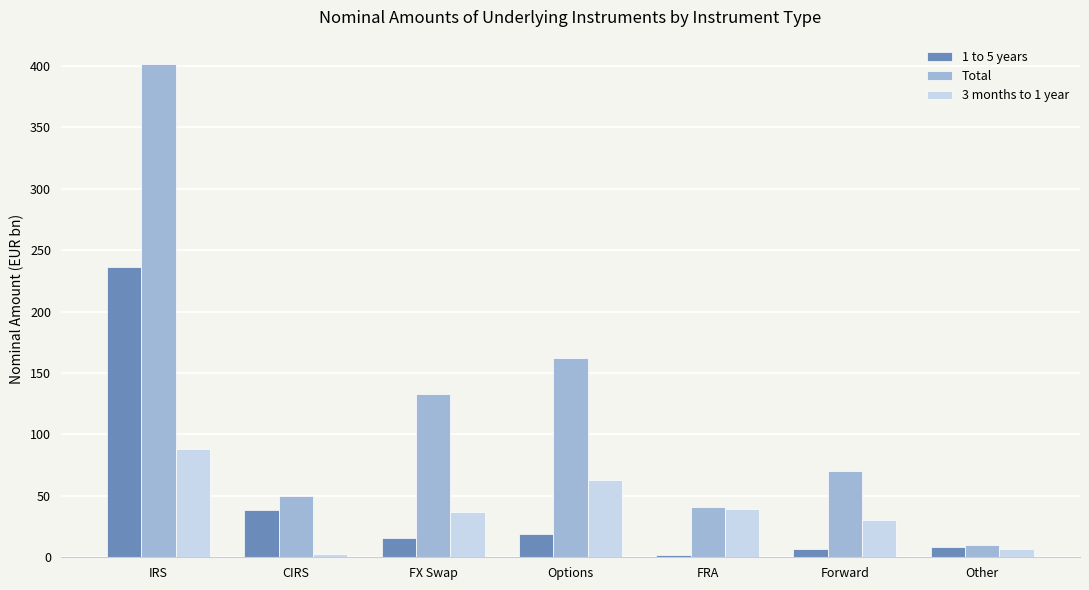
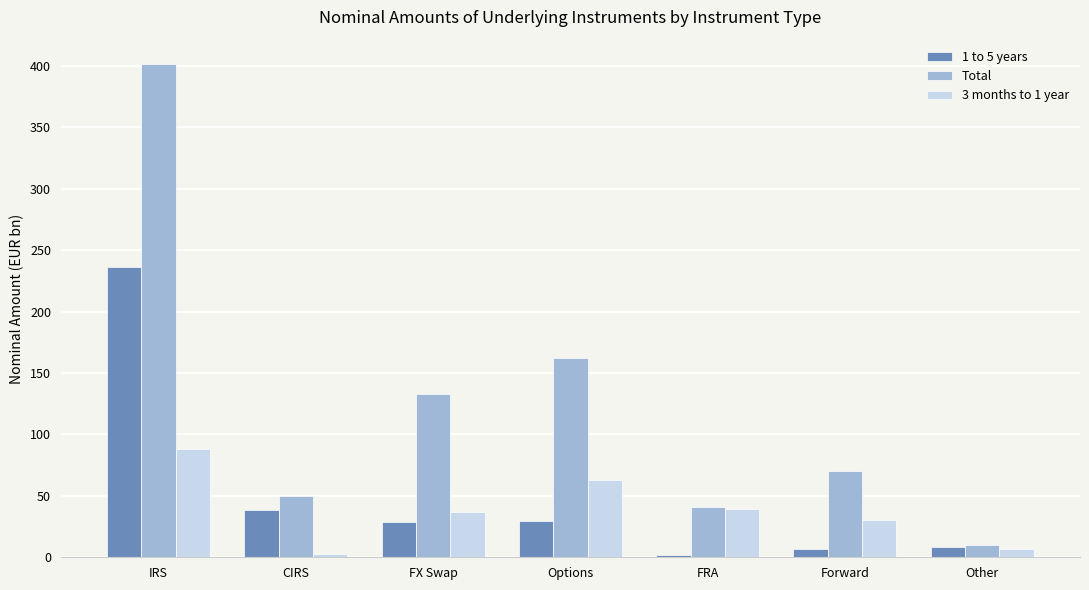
1 to 5 years, FX Swap: 16 -> 29
1 to 5 years, Options: 19 -> 30
